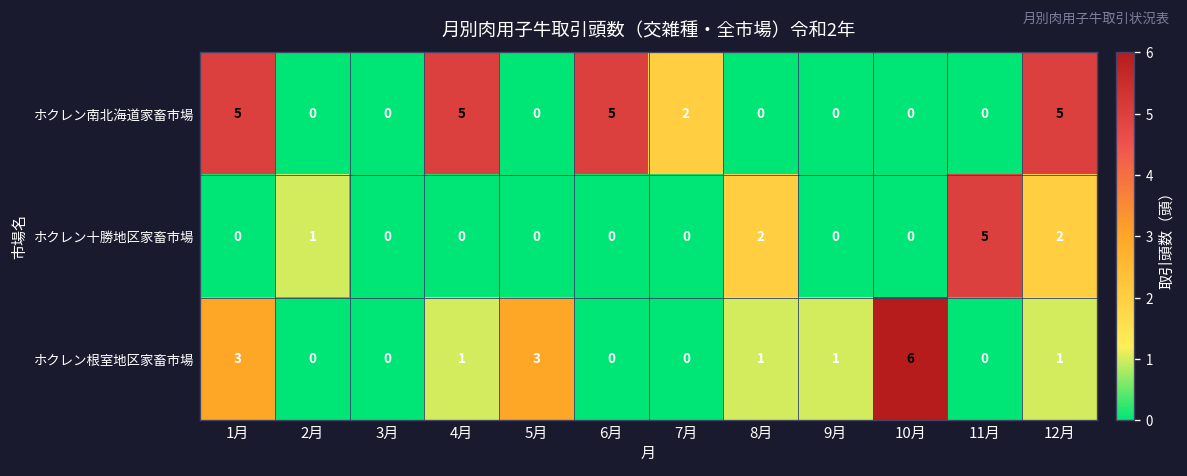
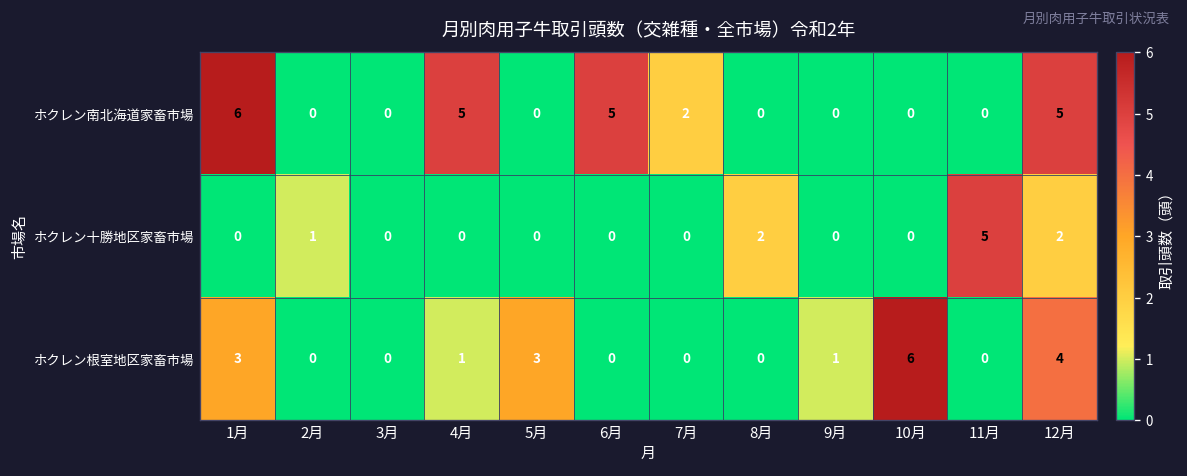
ホクレン南北海道家畜市場, 1月: 5 -> 6
ホクレン根室地区家畜市場, 8月: 1 -> 0
ホクレン根室地区家畜市場, 12月: 1 -> 4
